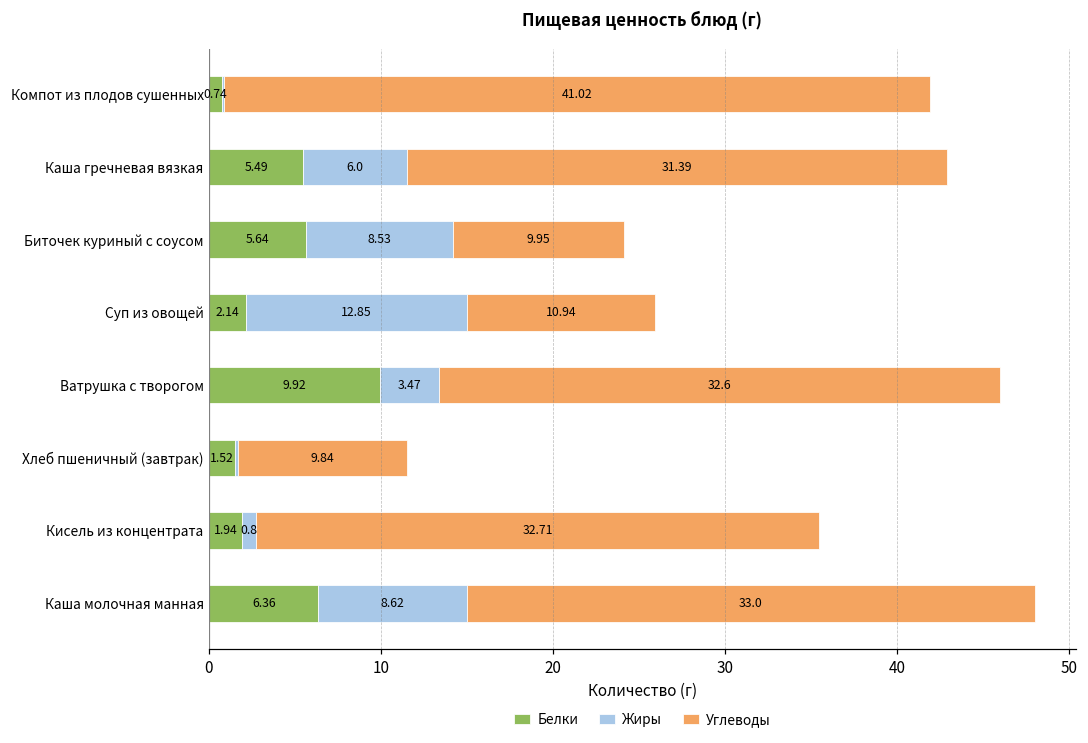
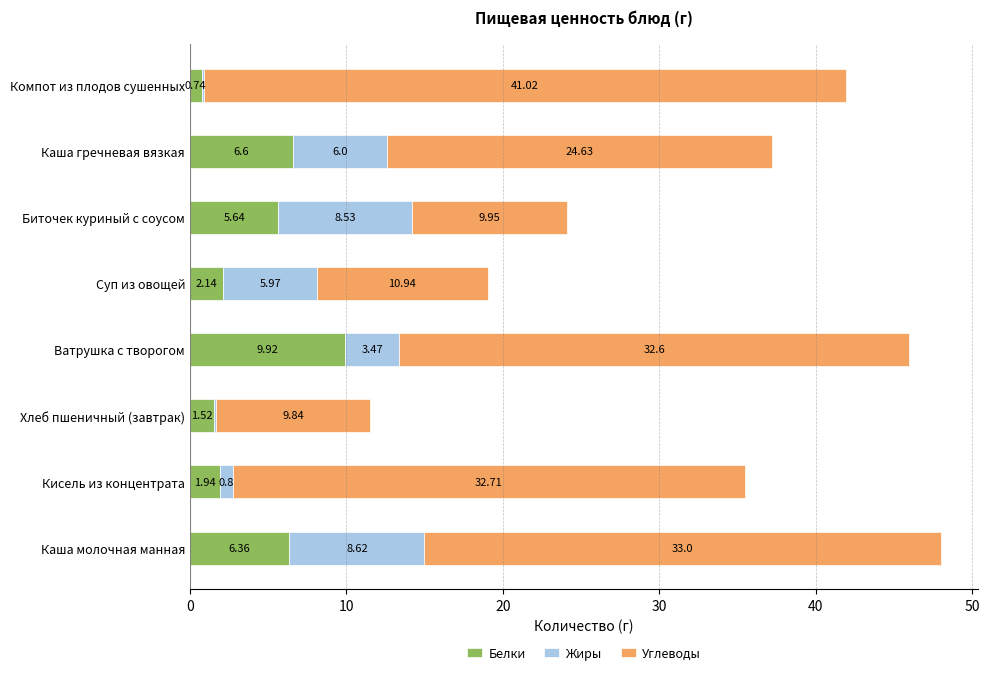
Белки, Каша гречневая вязкая: 5.49 -> 6.6
Углеводы, Каша гречневая вязкая: 31.39 -> 24.63
Жиры, Суп из овощей: 12.85 -> 5.97
